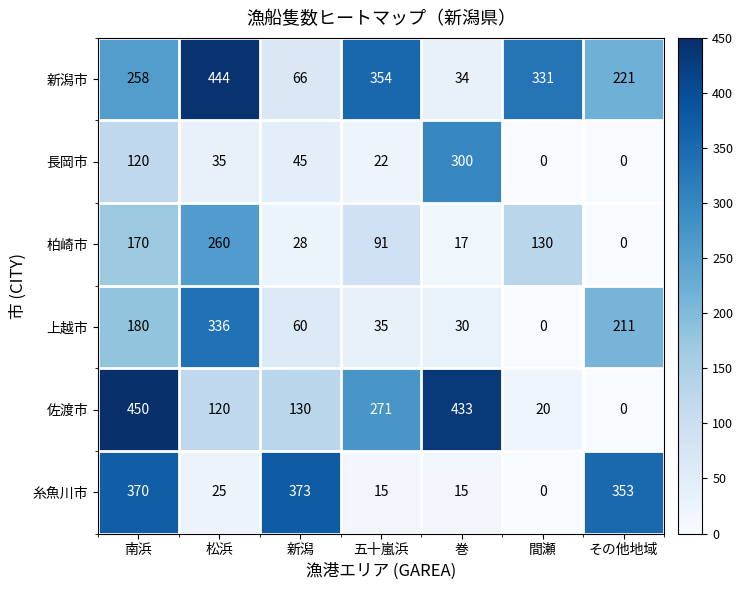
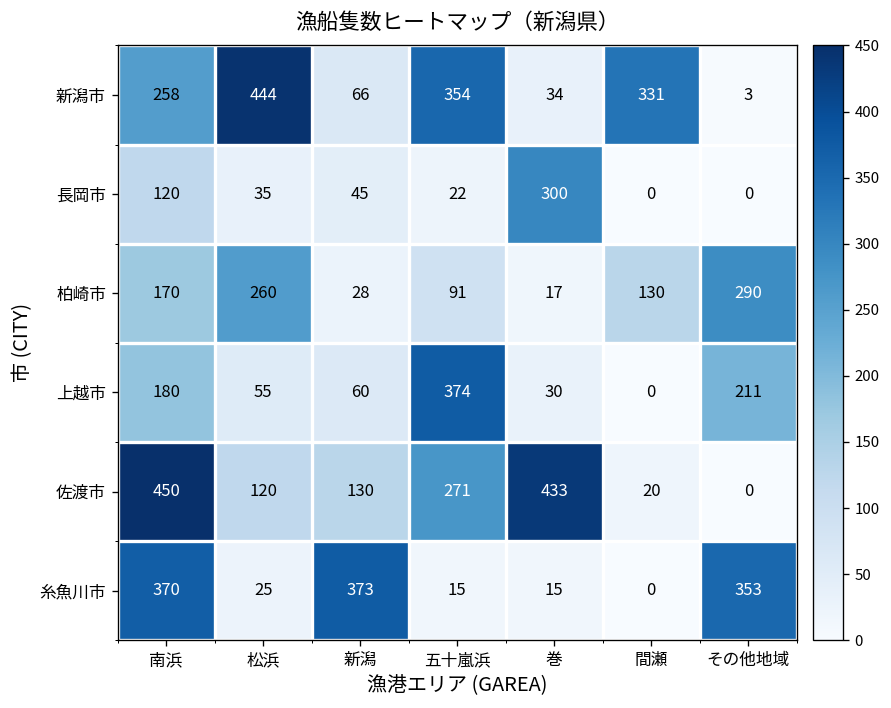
新潟市, その他地域: 221 -> 3
柏崎市, その他地域: 0 -> 290
上越市, 松浜: 336 -> 55
上越市, 五十嵐浜: 35 -> 374
